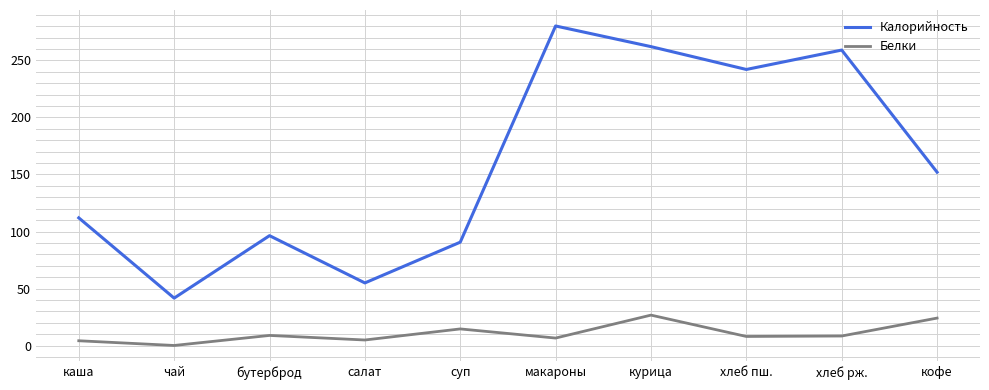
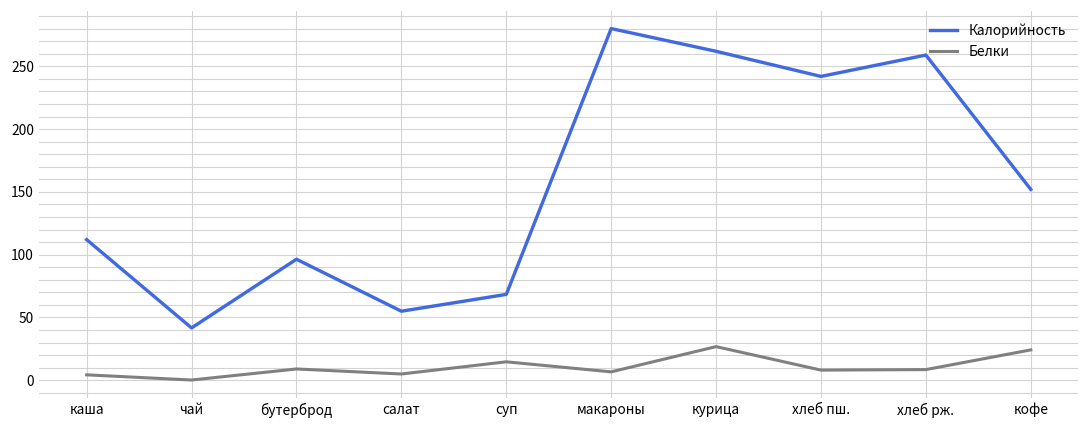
Калорийность, суп: 91 -> 68
